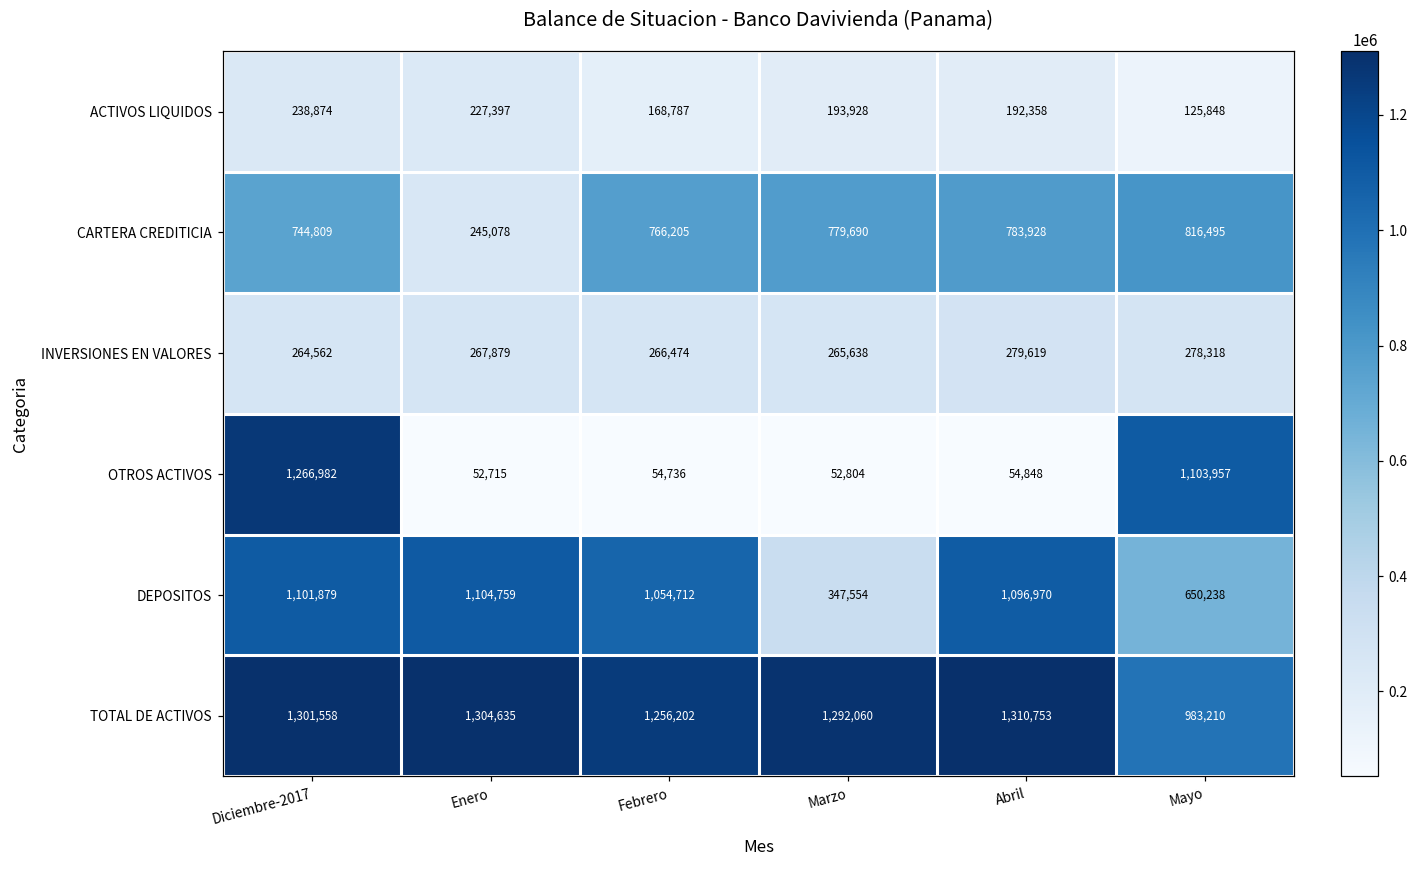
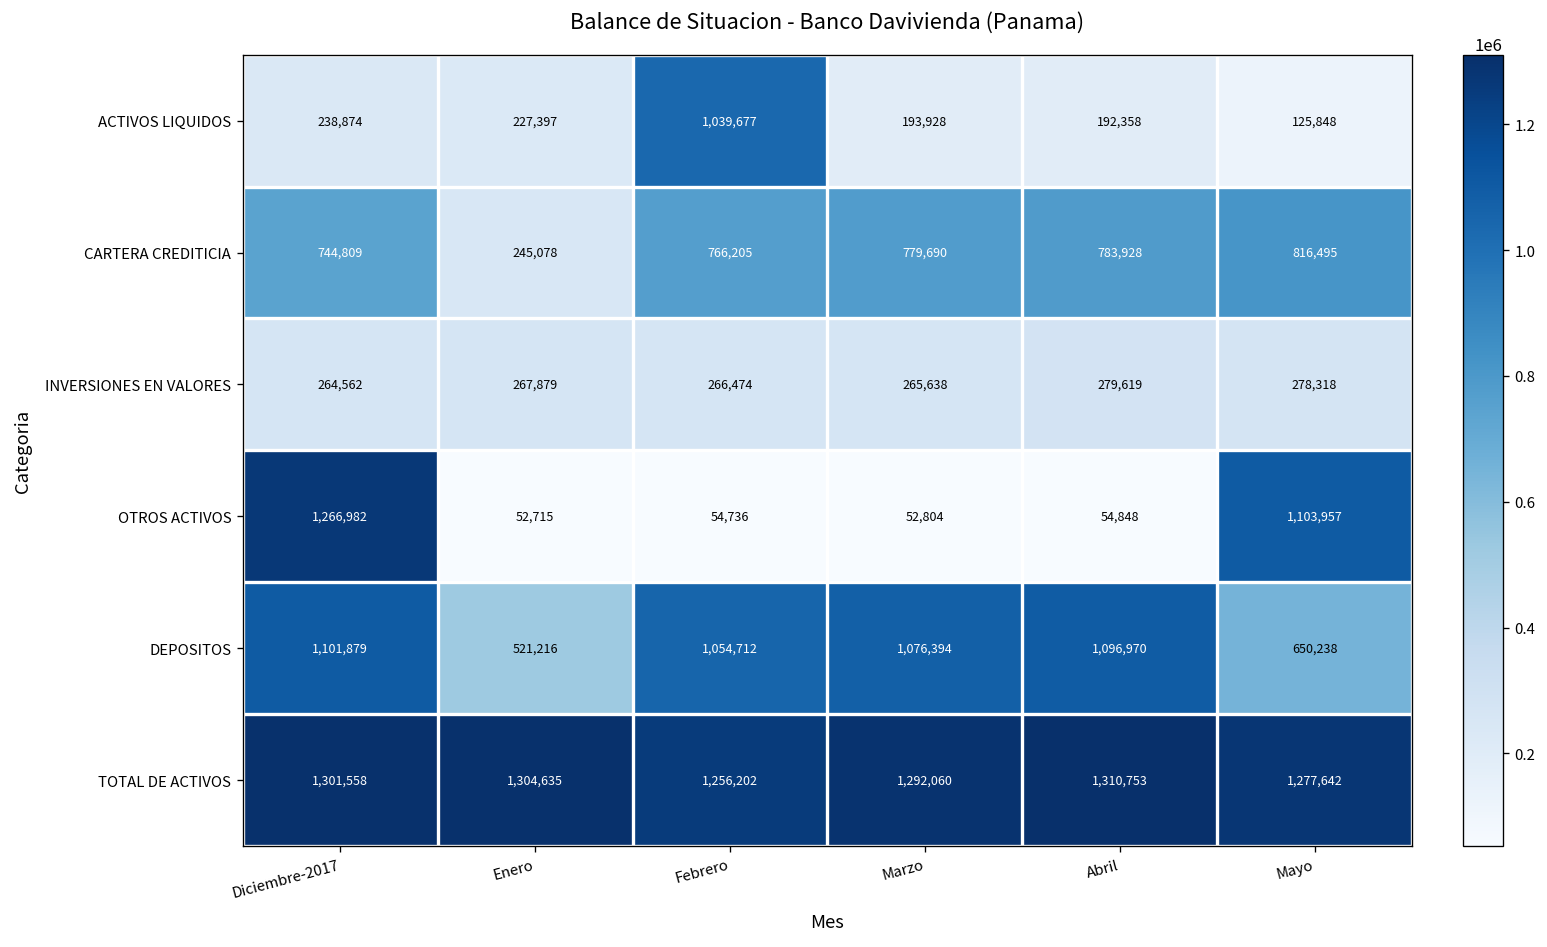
ACTIVOS LIQUIDOS, Febrero: 168,787 -> 1,039,677
DEPOSITOS, Enero: 1,104,759 -> 521,216
DEPOSITOS, Marzo: 347,554 -> 1,076,394
TOTAL DE ACTIVOS, Mayo: 983,210 -> 1,277,642
